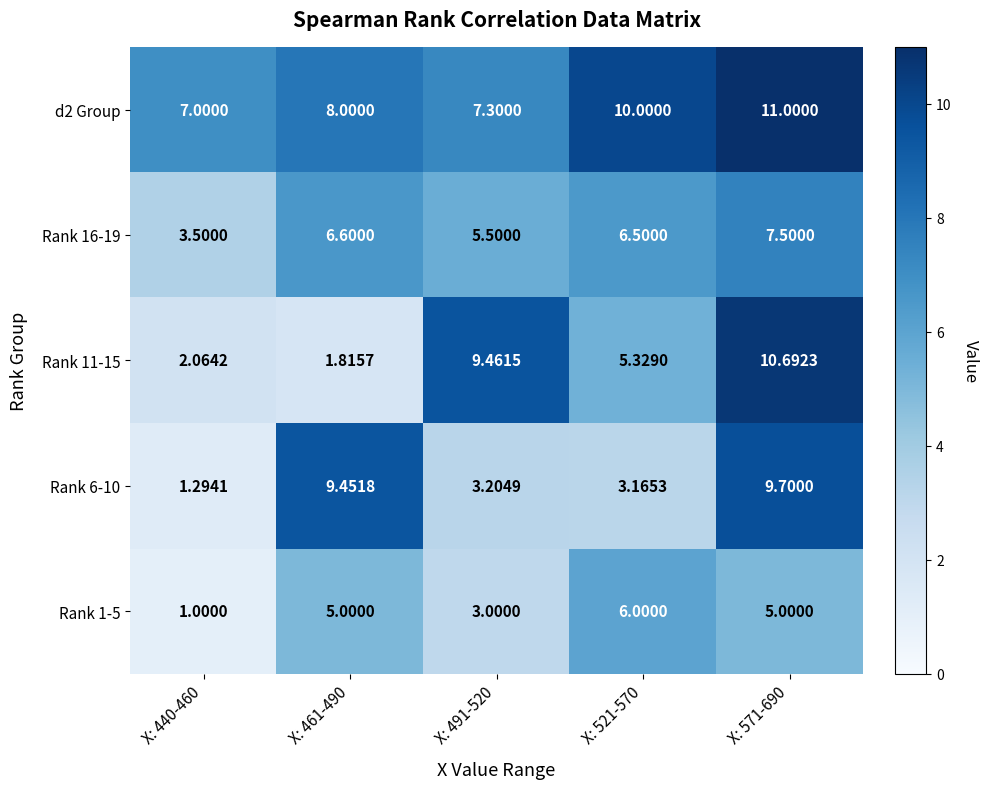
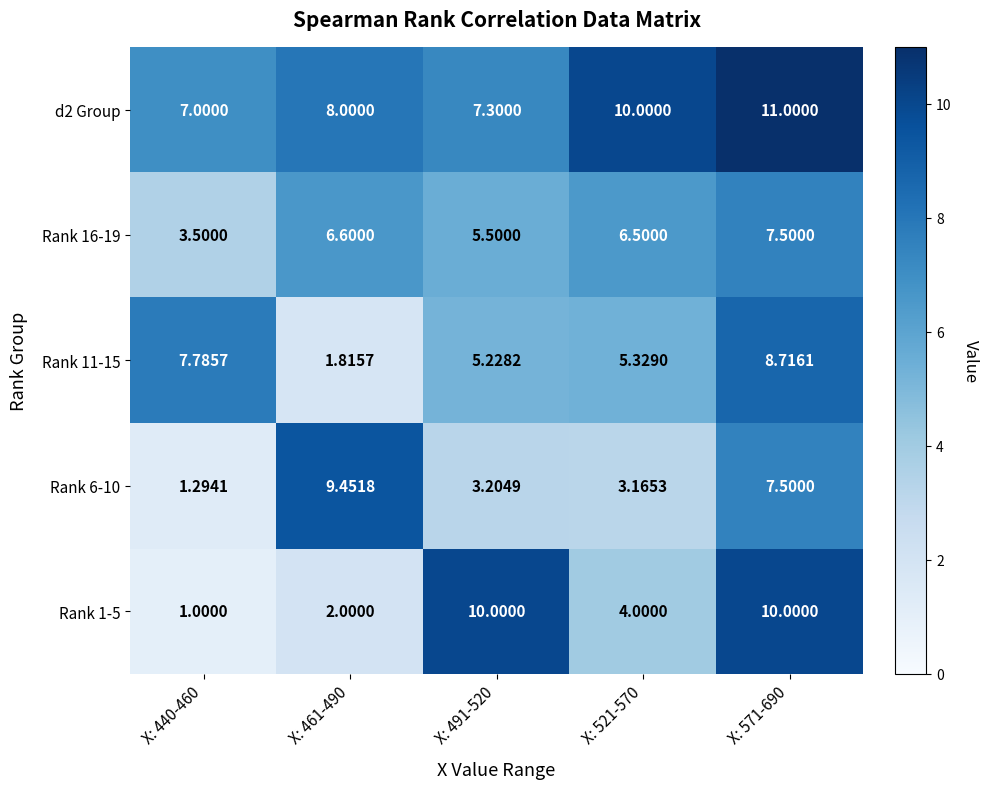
Rank 11-15, X: 440-460: 2.0642 -> 7.7857
Rank 11-15, X: 491-520: 9.4615 -> 5.2282
Rank 11-15, X: 571-690: 10.6923 -> 8.7161
Rank 6-10, X: 571-690: 9.7000 -> 7.5000
Rank 1-5, X: 461-490: 5.0000 -> 2.0000
Rank 1-5, X: 491-520: 3.0000 -> 10.0000
Rank 1-5, X: 521-570: 6.0000 -> 4.0000
Rank 1-5, X: 571-690: 5.0000 -> 10.0000
